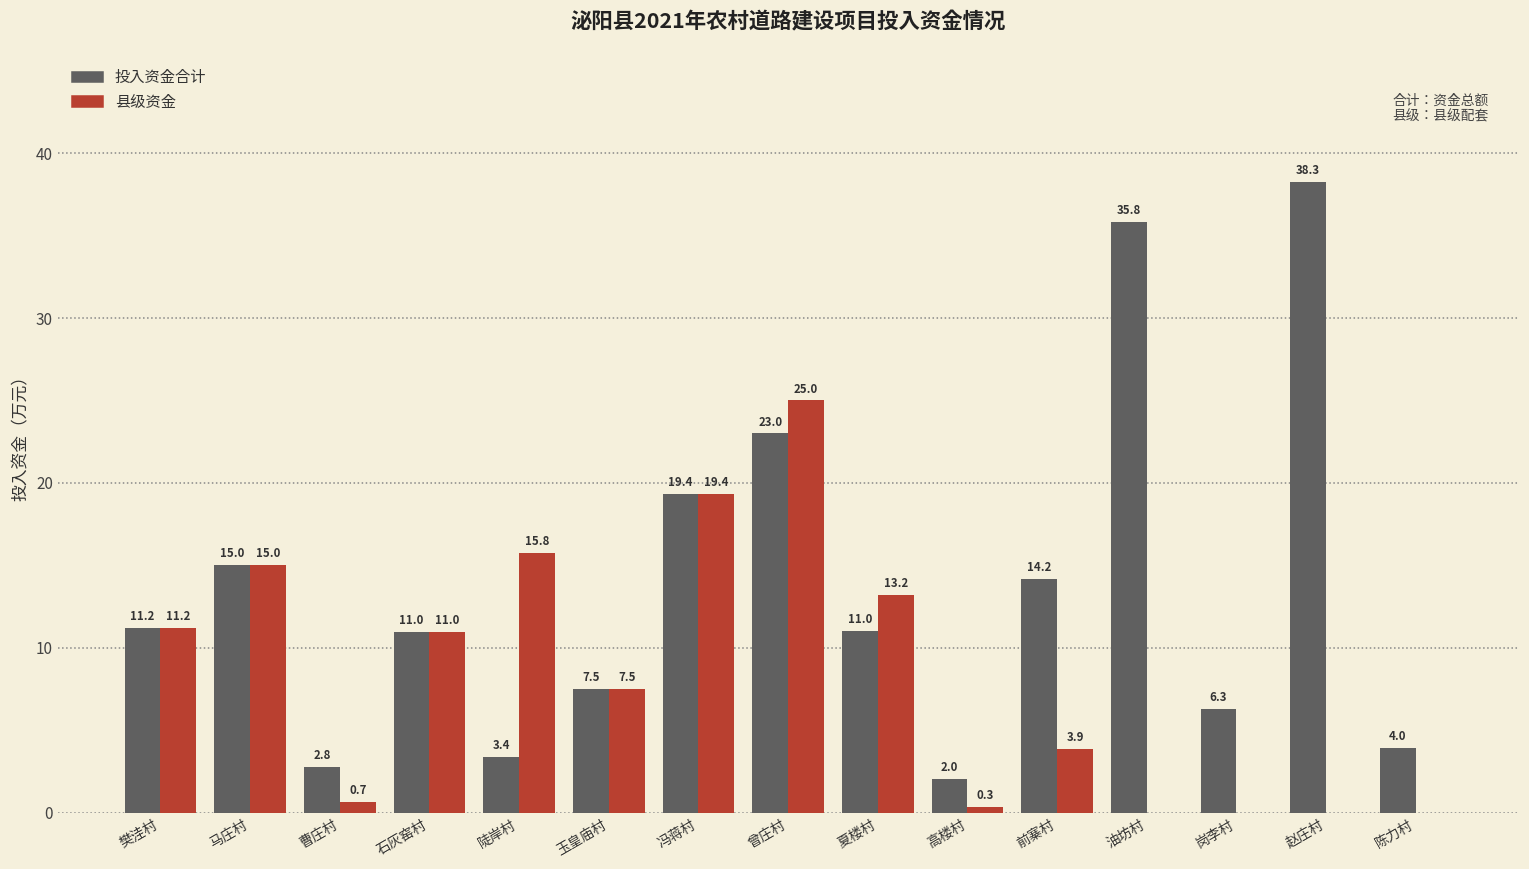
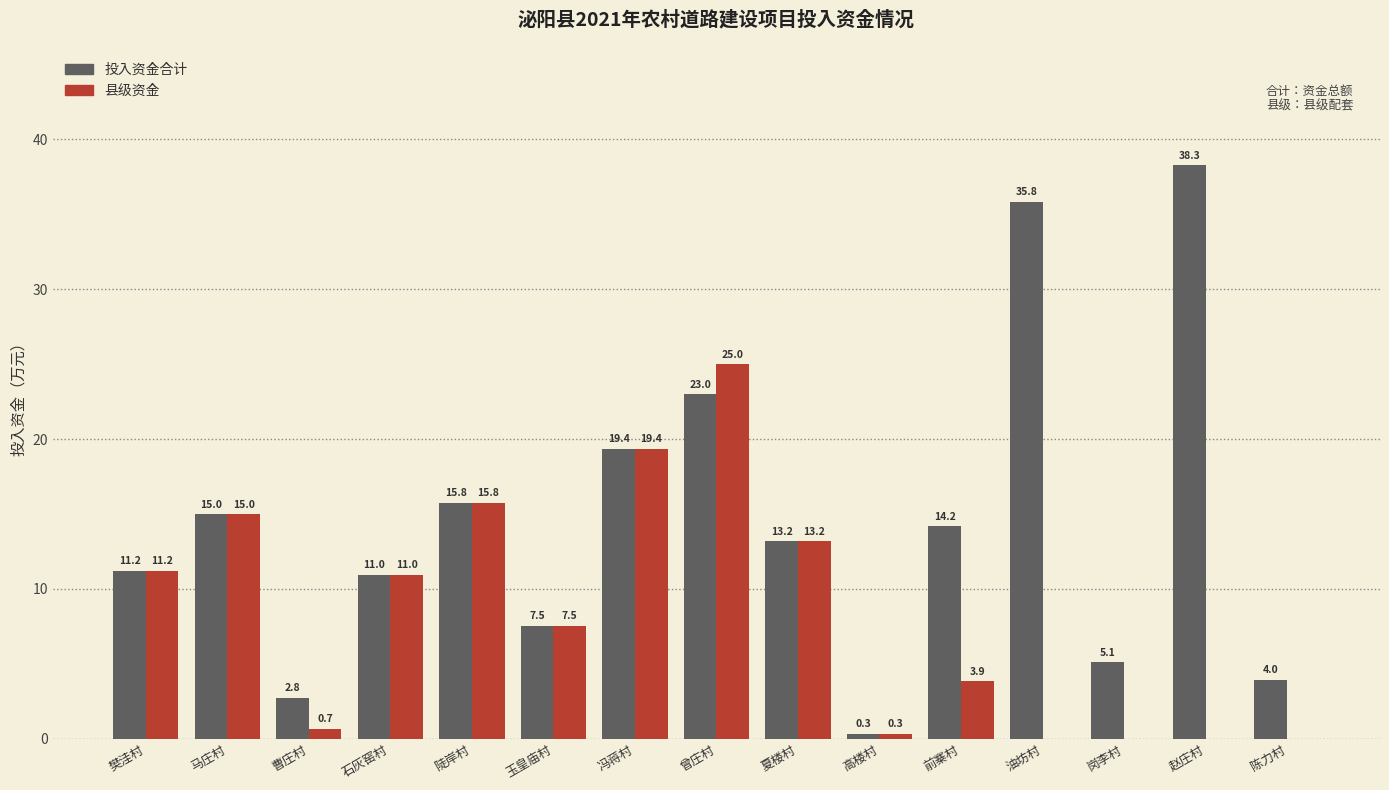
投入资金合计, 陡岸村: 3.4 -> 15.8
投入资金合计, 夏楼村: 11.0 -> 13.2
投入资金合计, 高楼村: 2.0 -> 0.3
投入资金合计, 岗李村: 6.3 -> 5.1
